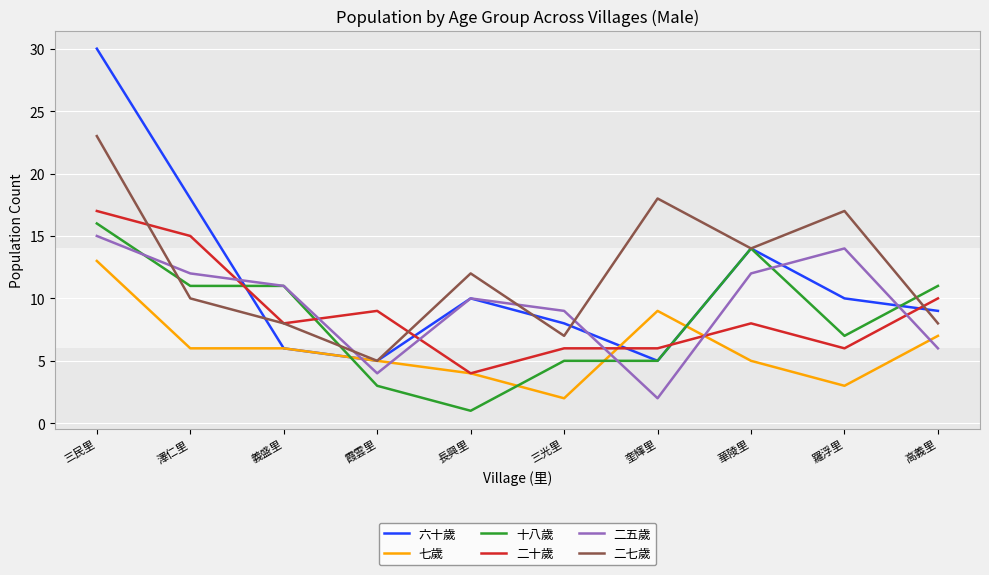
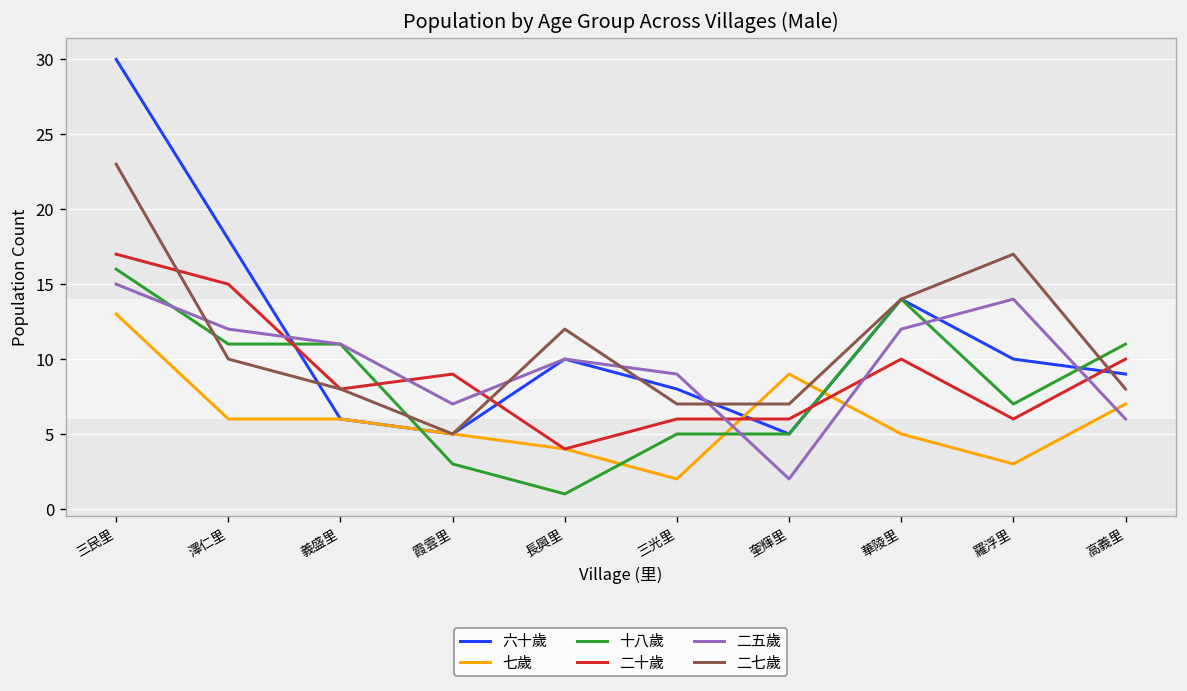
二五歲, 霞雲里: 4 -> 7
二七歲, 奎輝里: 18 -> 7
二十歲, 華陵里: 8 -> 10
